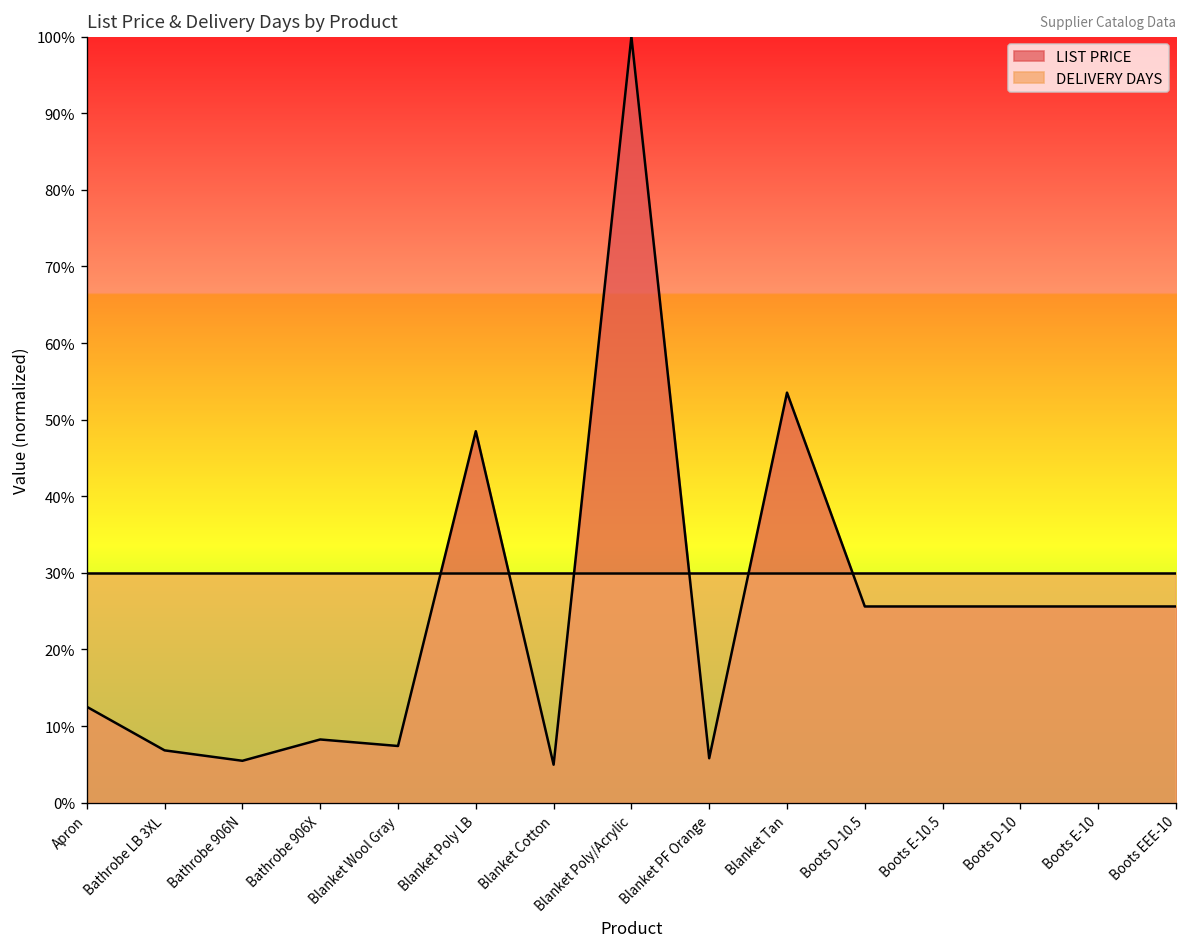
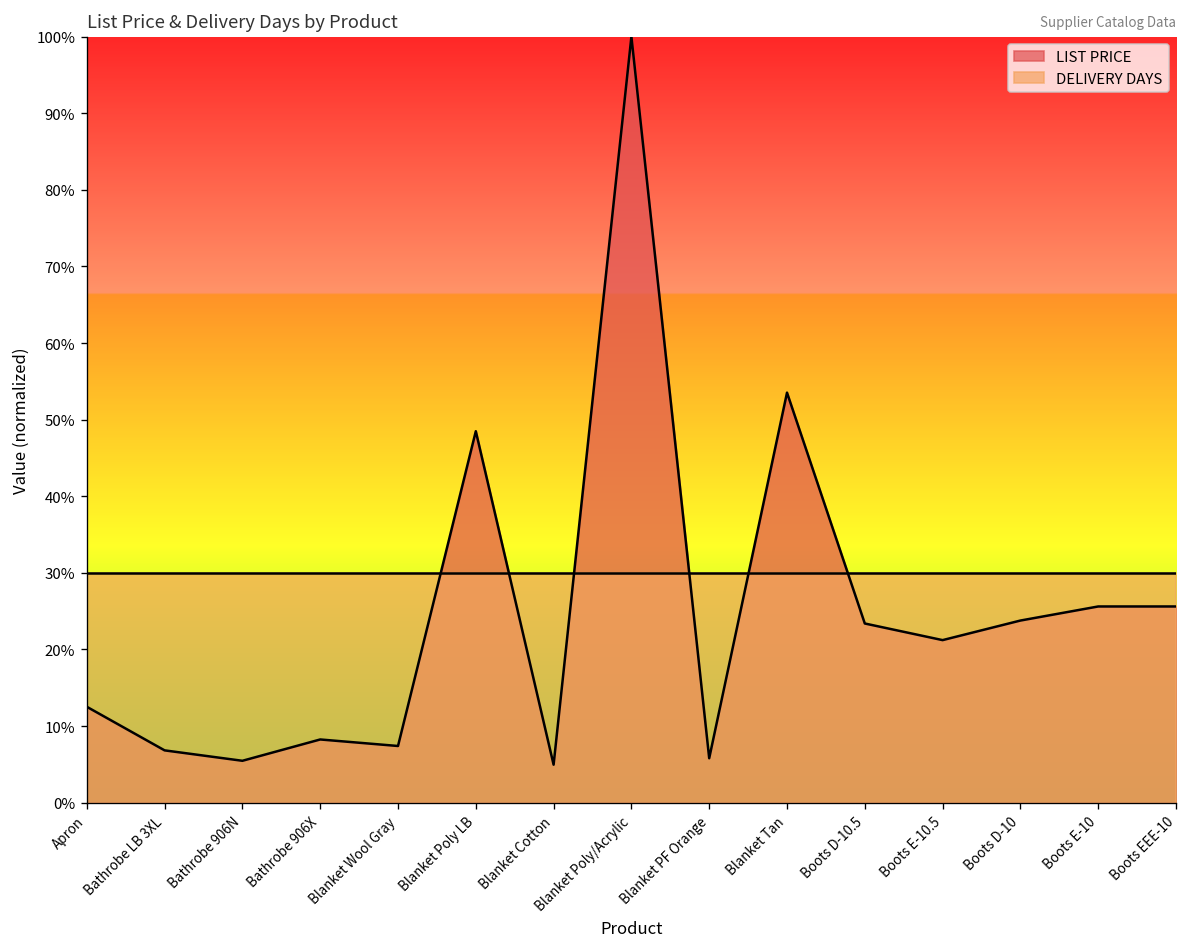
LIST PRICE, Boots D-10.5: 26% -> 23%
LIST PRICE, Boots E-10.5: 26% -> 21%
LIST PRICE, Boots D-10: 26% -> 24%
